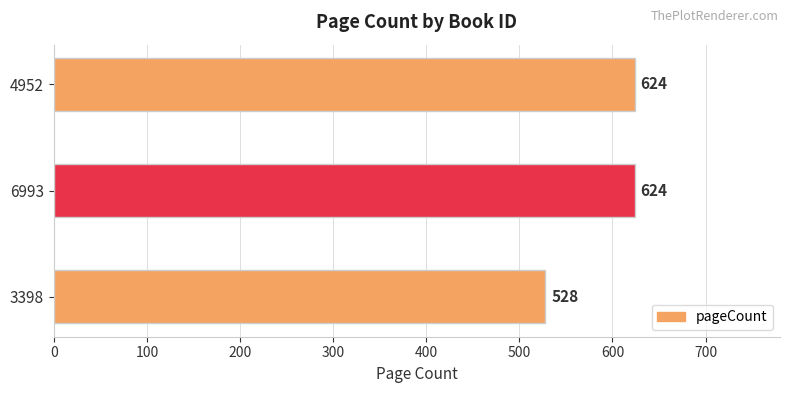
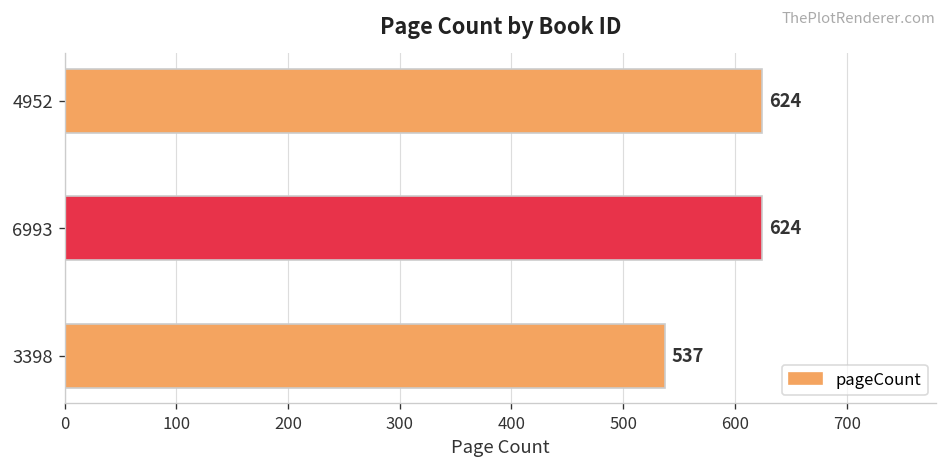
3398: 528 -> 537
